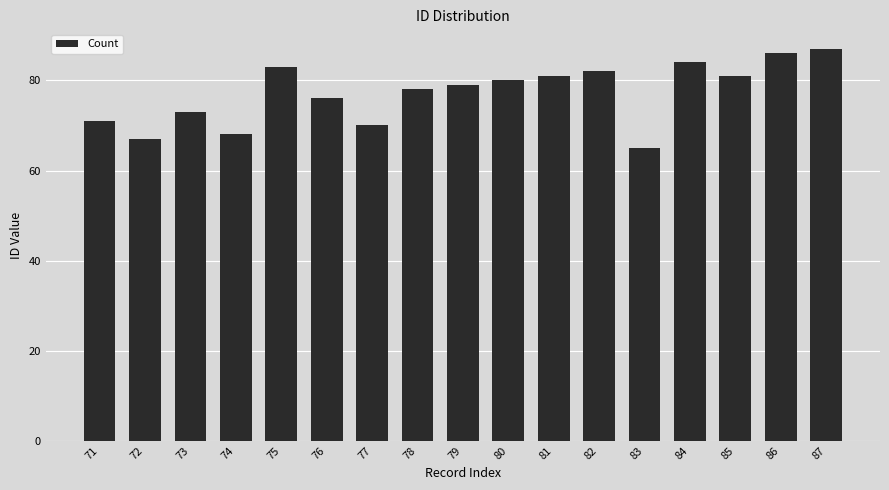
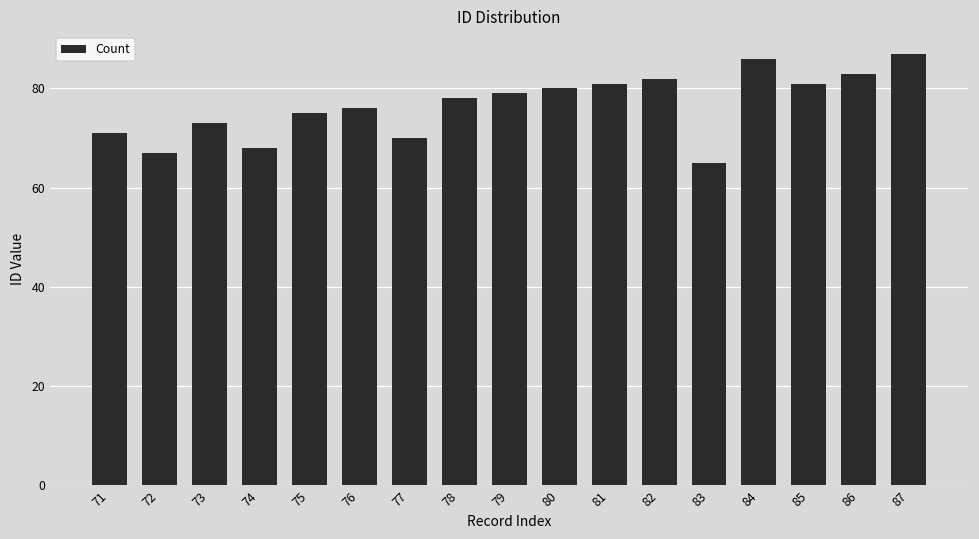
75: 83 -> 75
84: 84 -> 86
86: 86 -> 83
